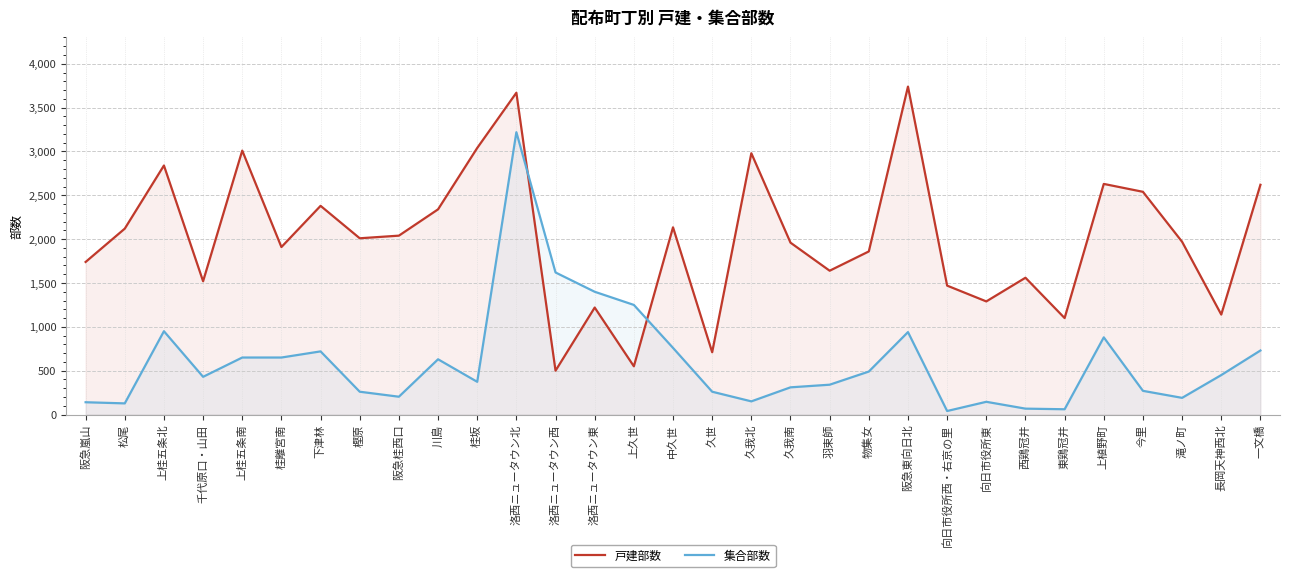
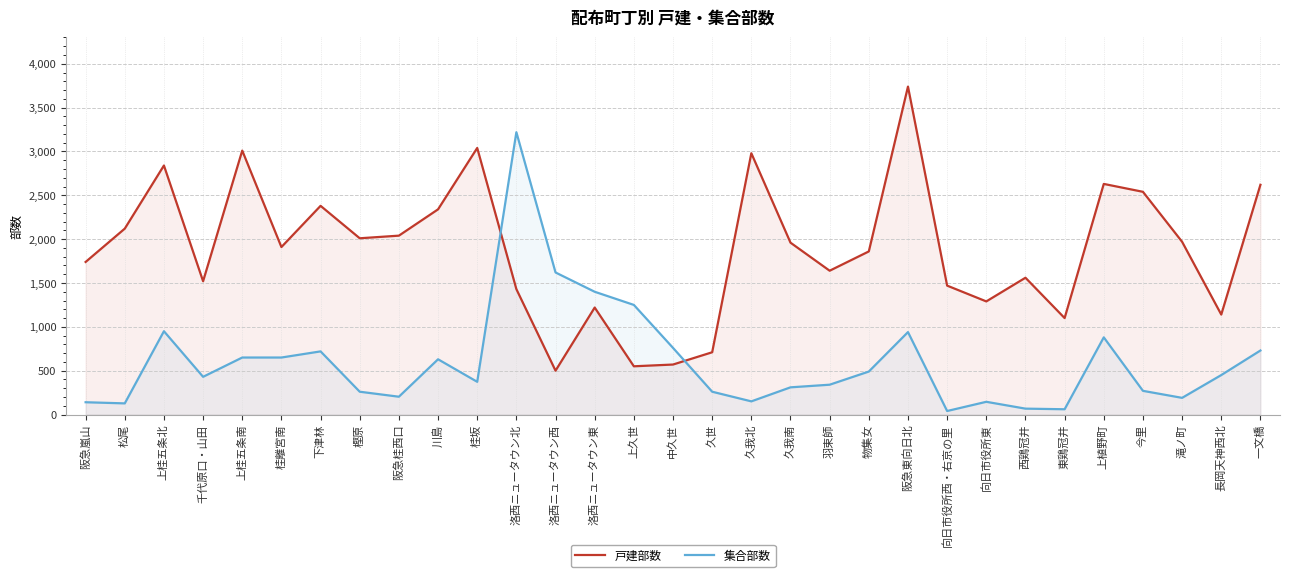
戸建部数, 洛西ニュータウン北: 3,700 -> 1,400
戸建部数, 中久世: 2,100 -> 600
